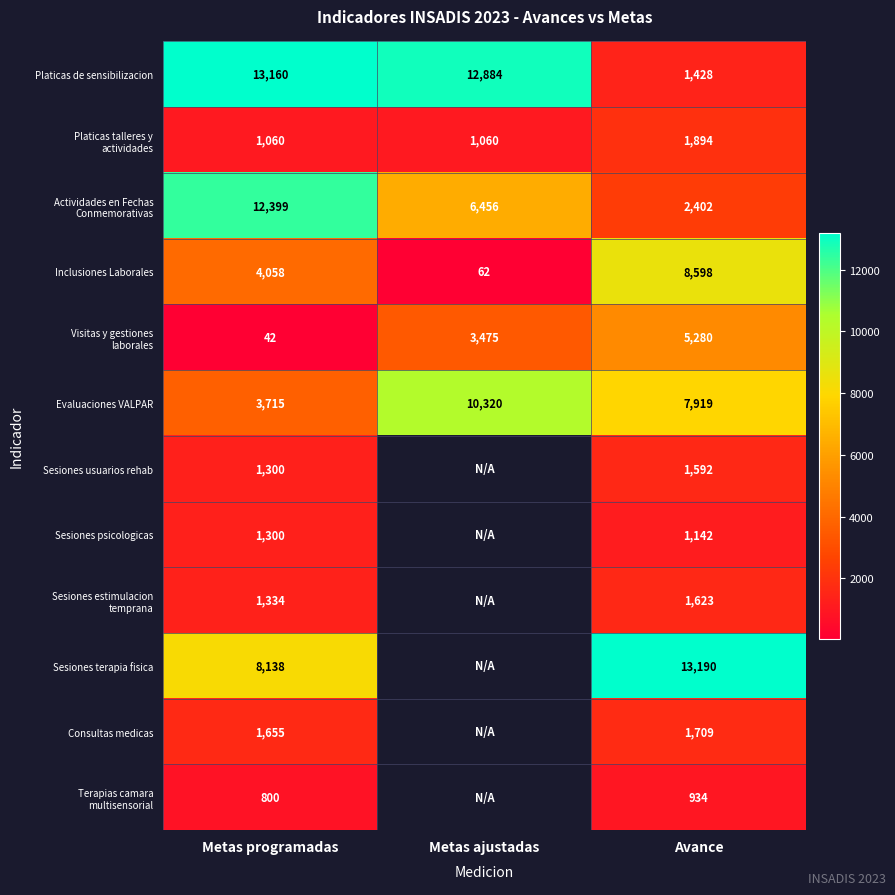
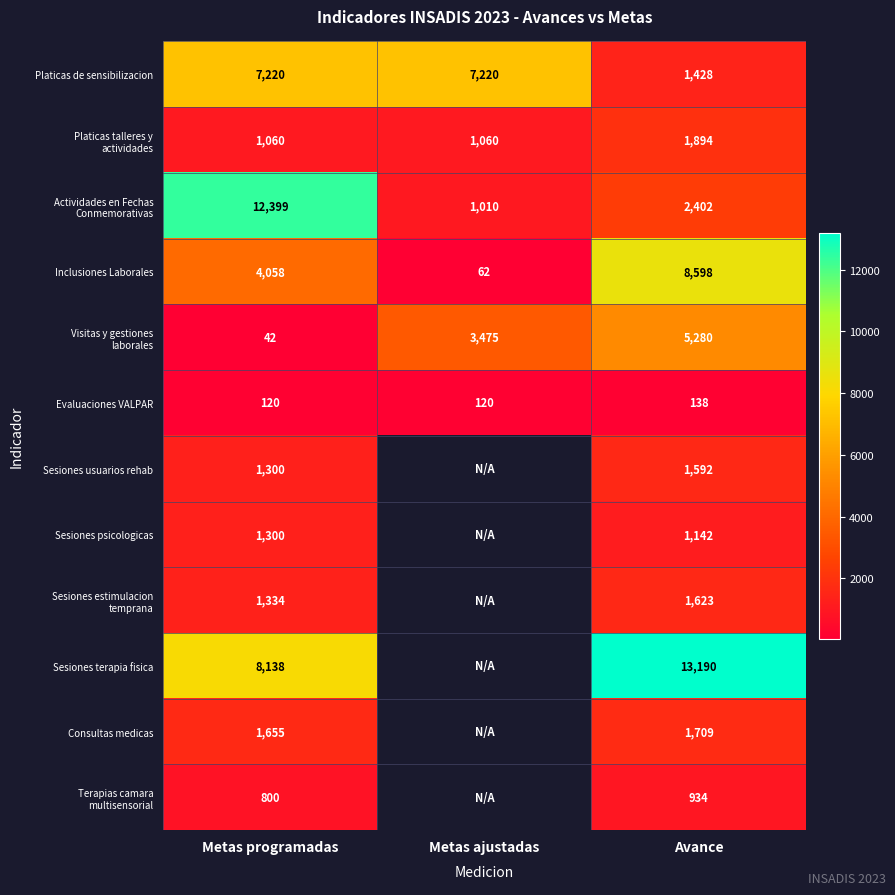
Platicas de sensibilizacion, Metas programadas: 13,160 -> 7,220
Platicas de sensibilizacion, Metas ajustadas: 12,884 -> 7,220
Actividades en Fechas Conmemorativas, Metas ajustadas: 6,456 -> 1,010
Evaluaciones VALPAR, Metas programadas: 3,715 -> 120
Evaluaciones VALPAR, Metas ajustadas: 10,320 -> 120
Evaluaciones VALPAR, Avance: 7,919 -> 138
